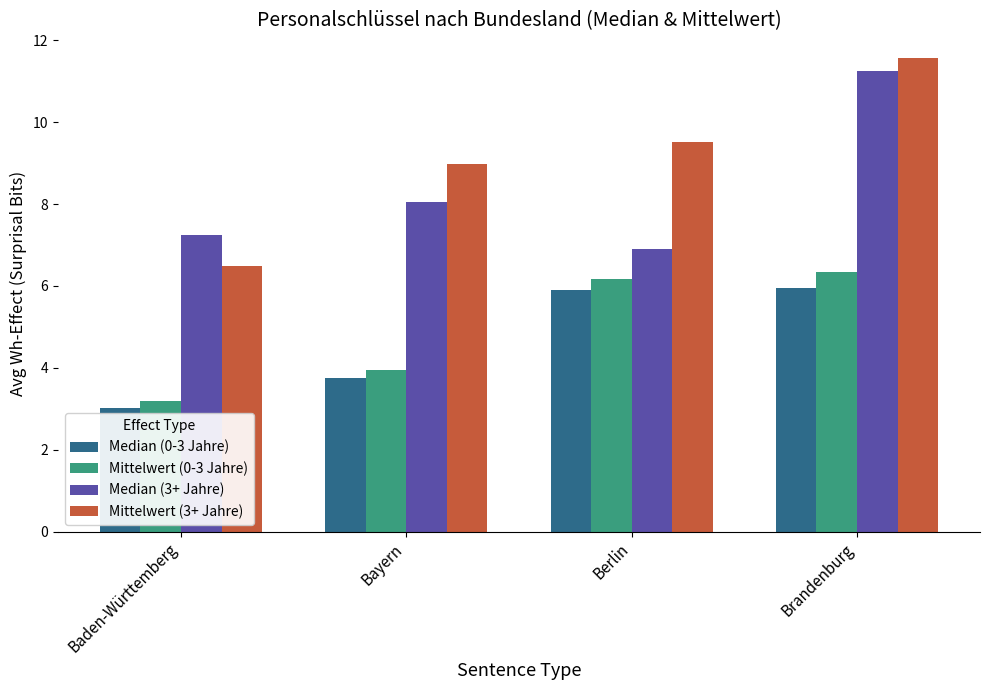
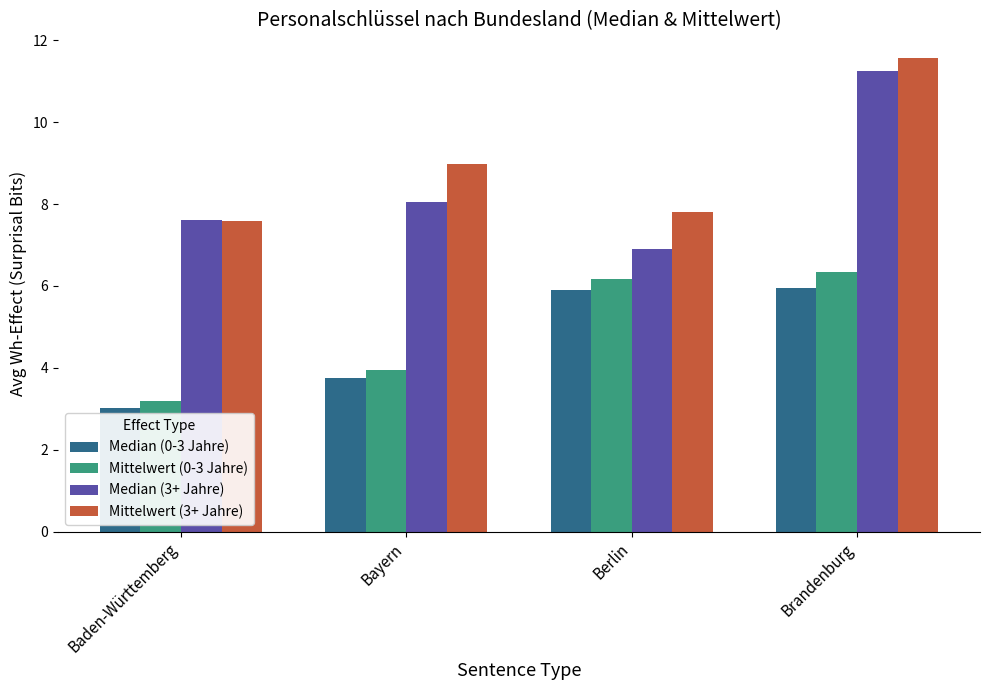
Median (3+ Jahre), Baden-Württemberg: 7.2 -> 7.6
Mittelwert (3+ Jahre), Baden-Württemberg: 6.5 -> 7.6
Mittelwert (3+ Jahre), Berlin: 9.5 -> 7.8
